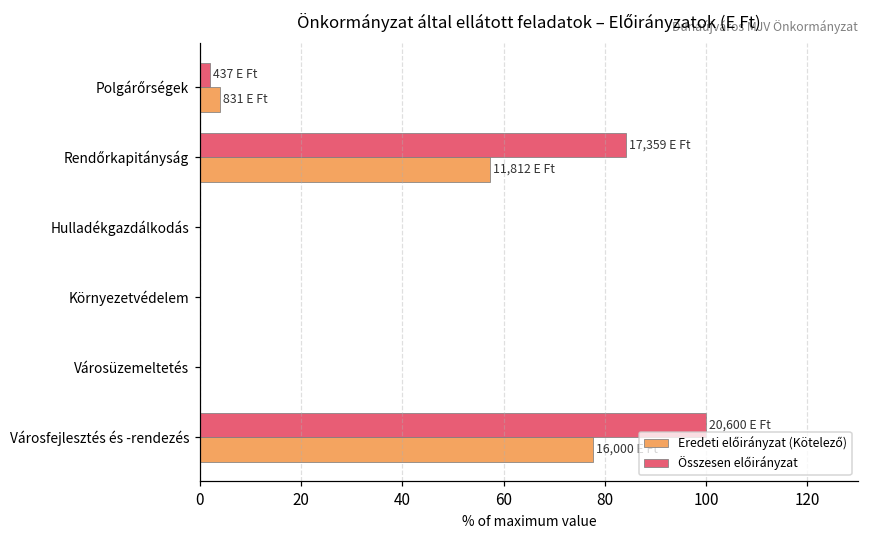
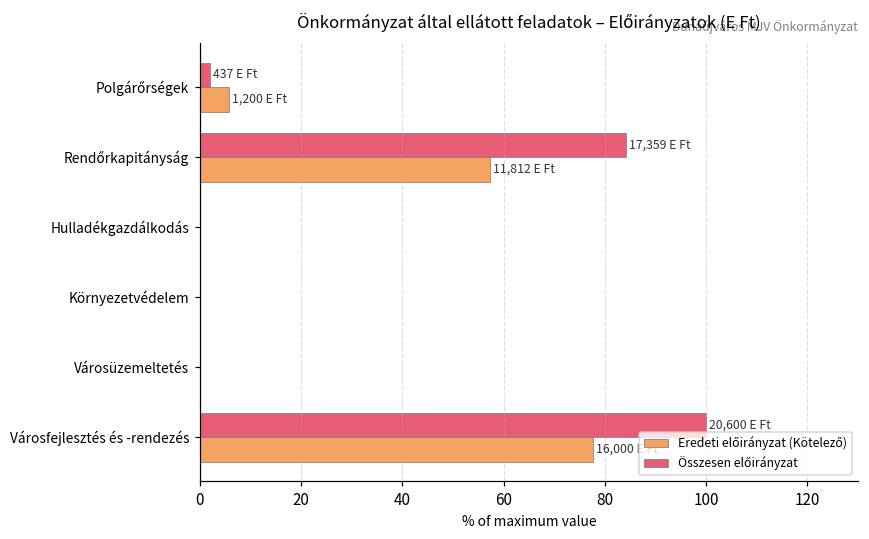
Eredeti előirányzat (Kötelező), Polgárőrségek: 831 -> 1,200
